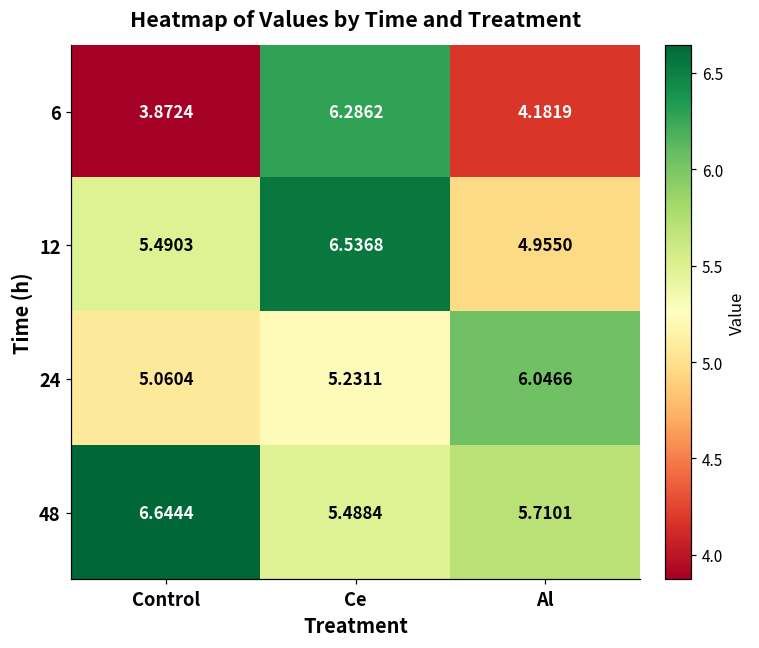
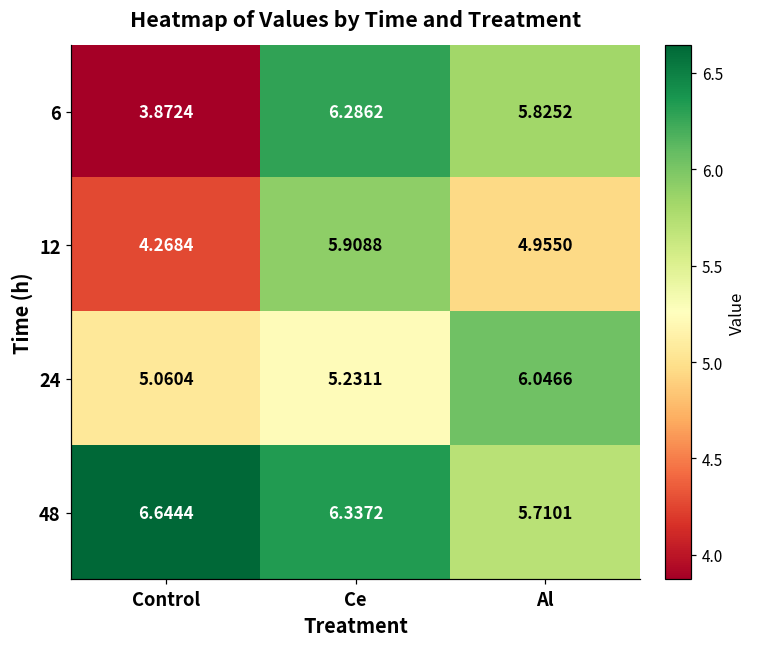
6, Al: 4.1819 -> 5.8252
12, Control: 5.4903 -> 4.2684
12, Ce: 6.5368 -> 5.9088
48, Ce: 5.4884 -> 6.3372
